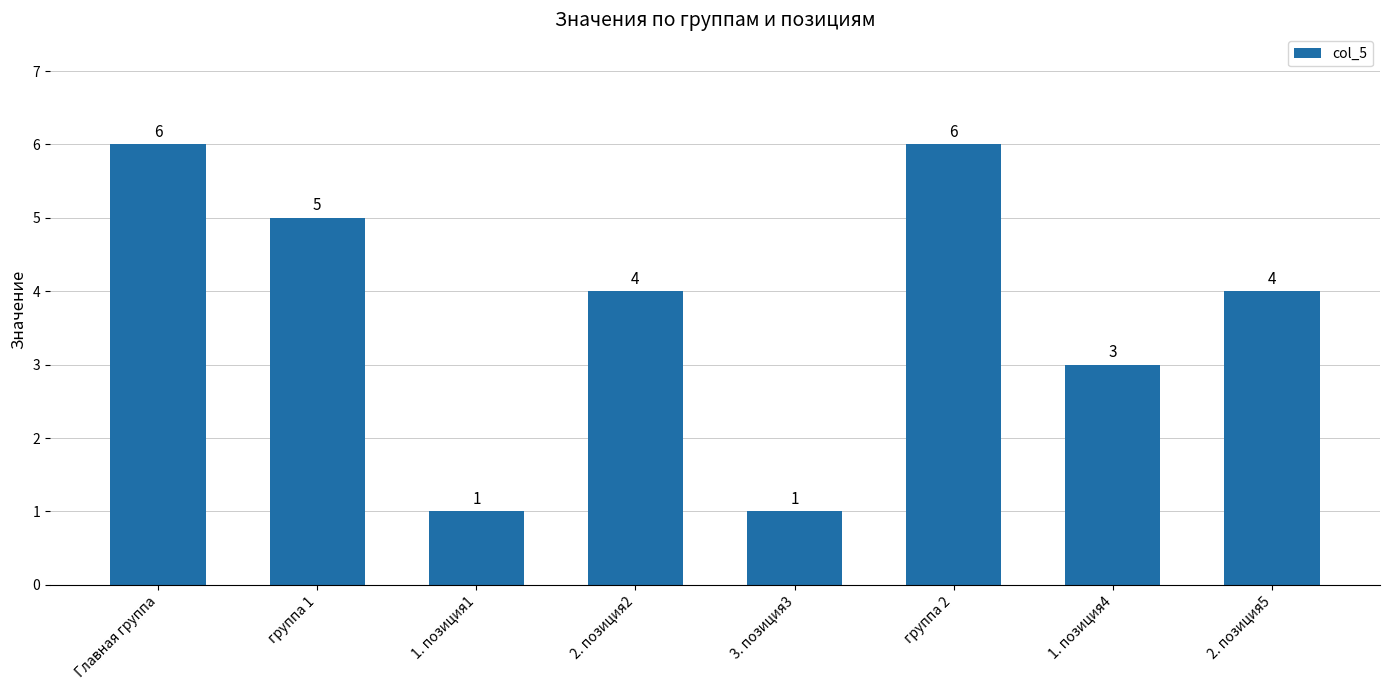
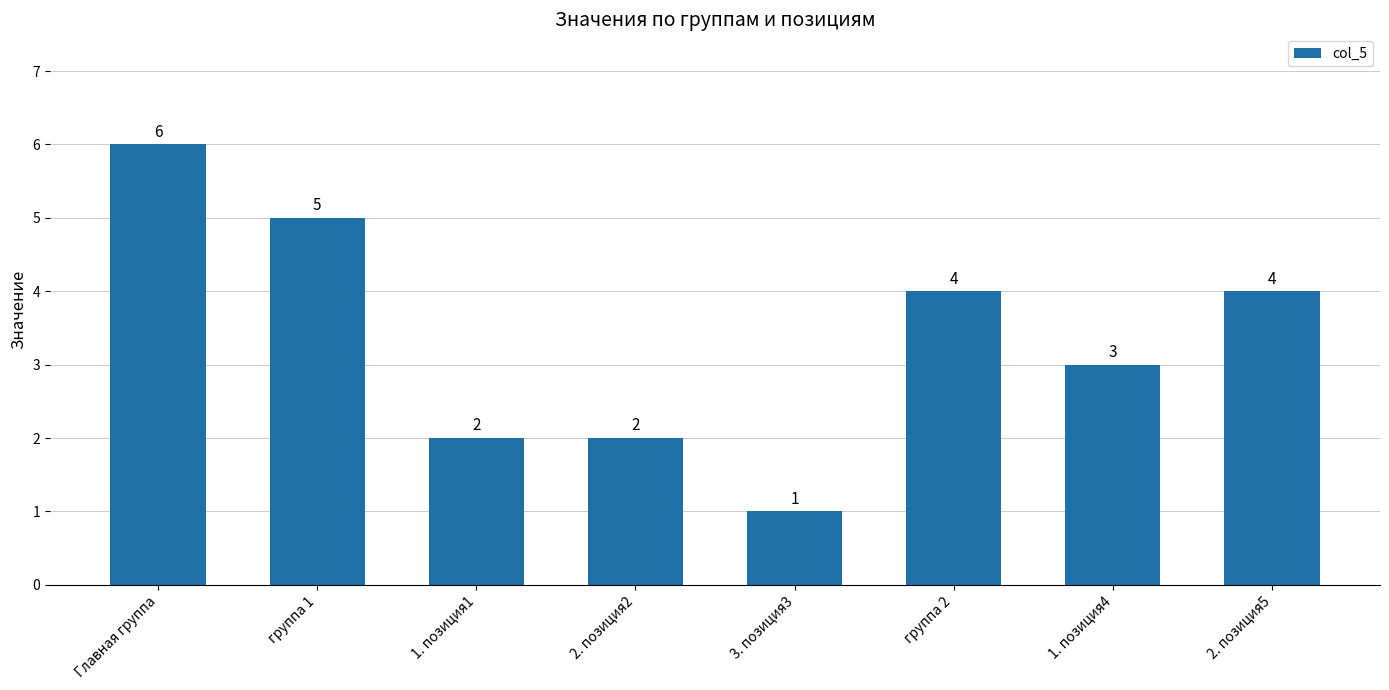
1. позиция1: 1 -> 2
2. позиция2: 4 -> 2
группа 2: 6 -> 4
